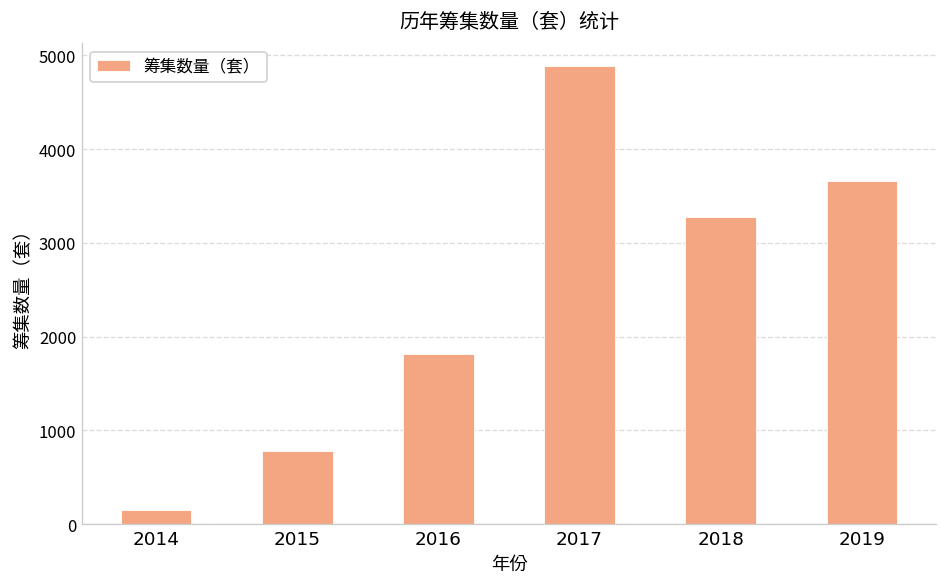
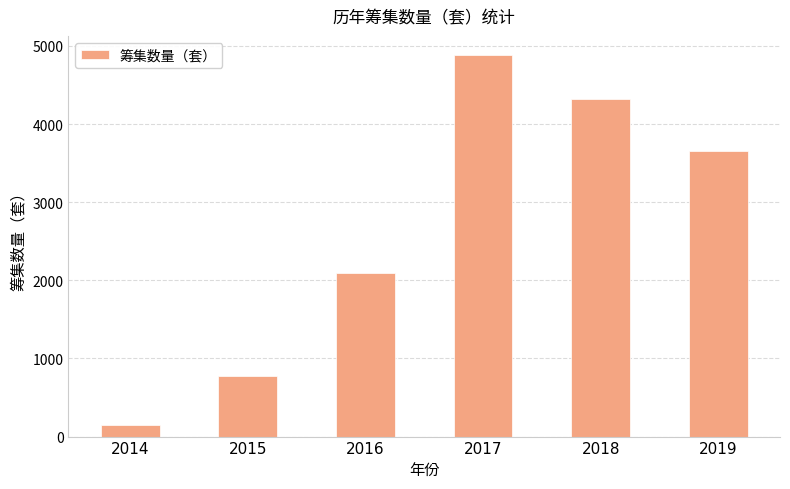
2016: 1800 -> 2100
2018: 3300 -> 4300
